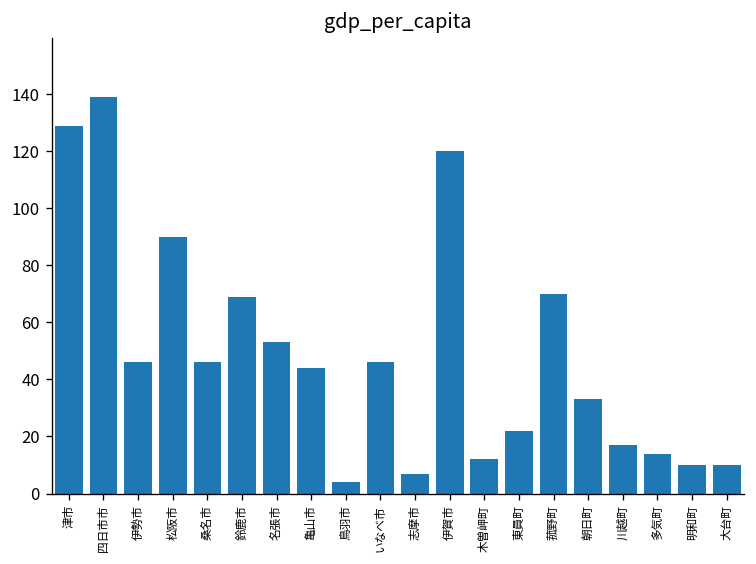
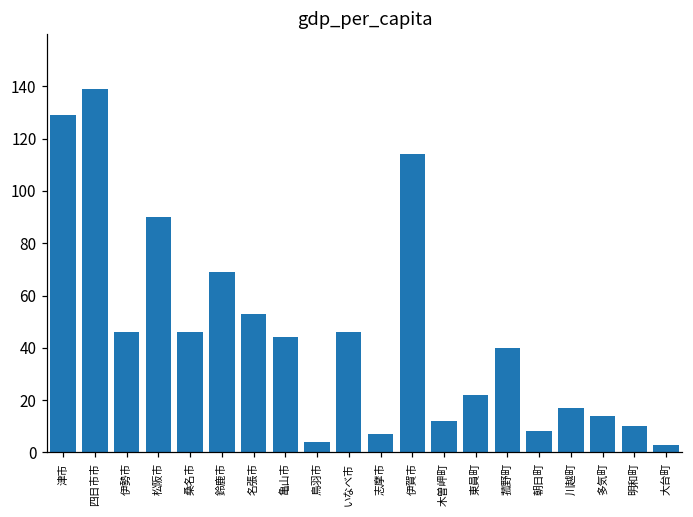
伊賀市: 120 -> 114
菰野町: 70 -> 40
朝日町: 33 -> 8
大台町: 10 -> 3
